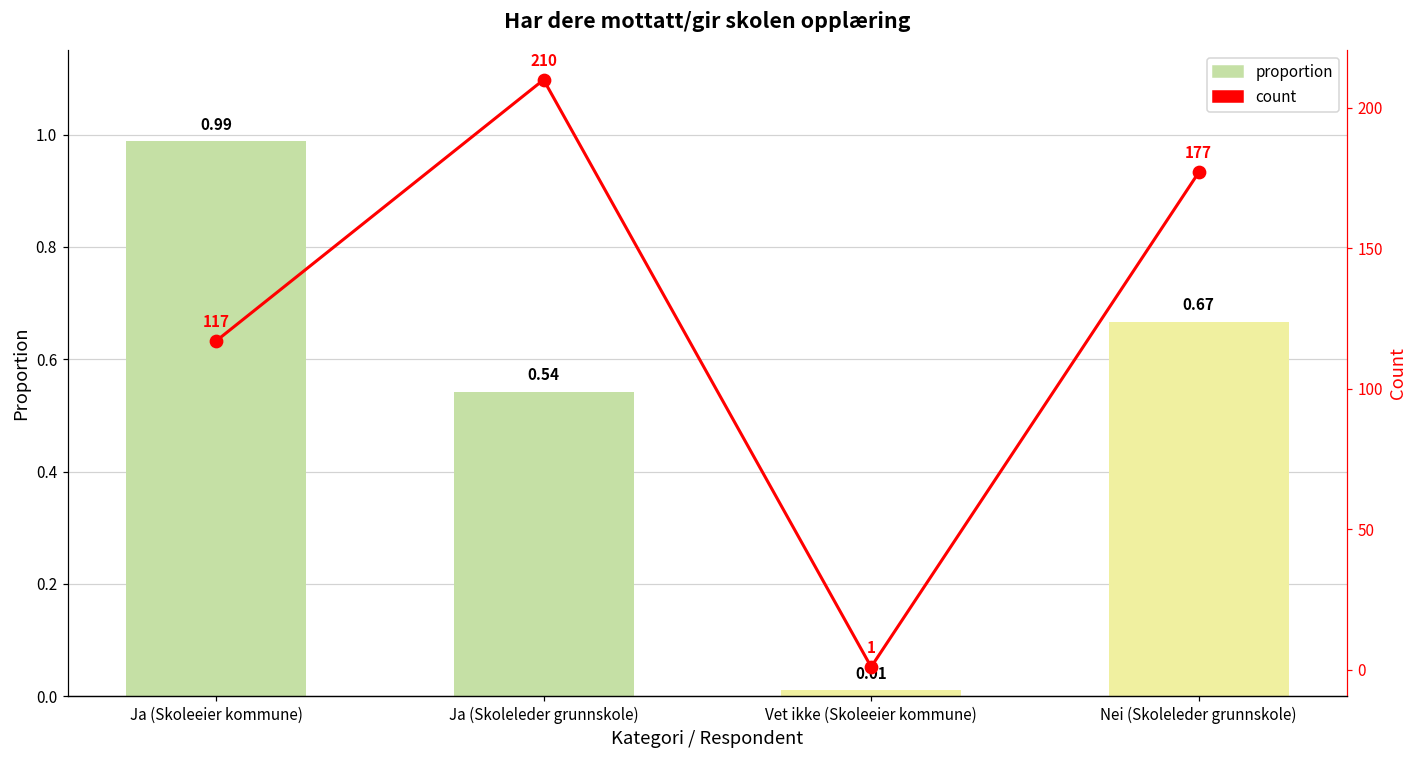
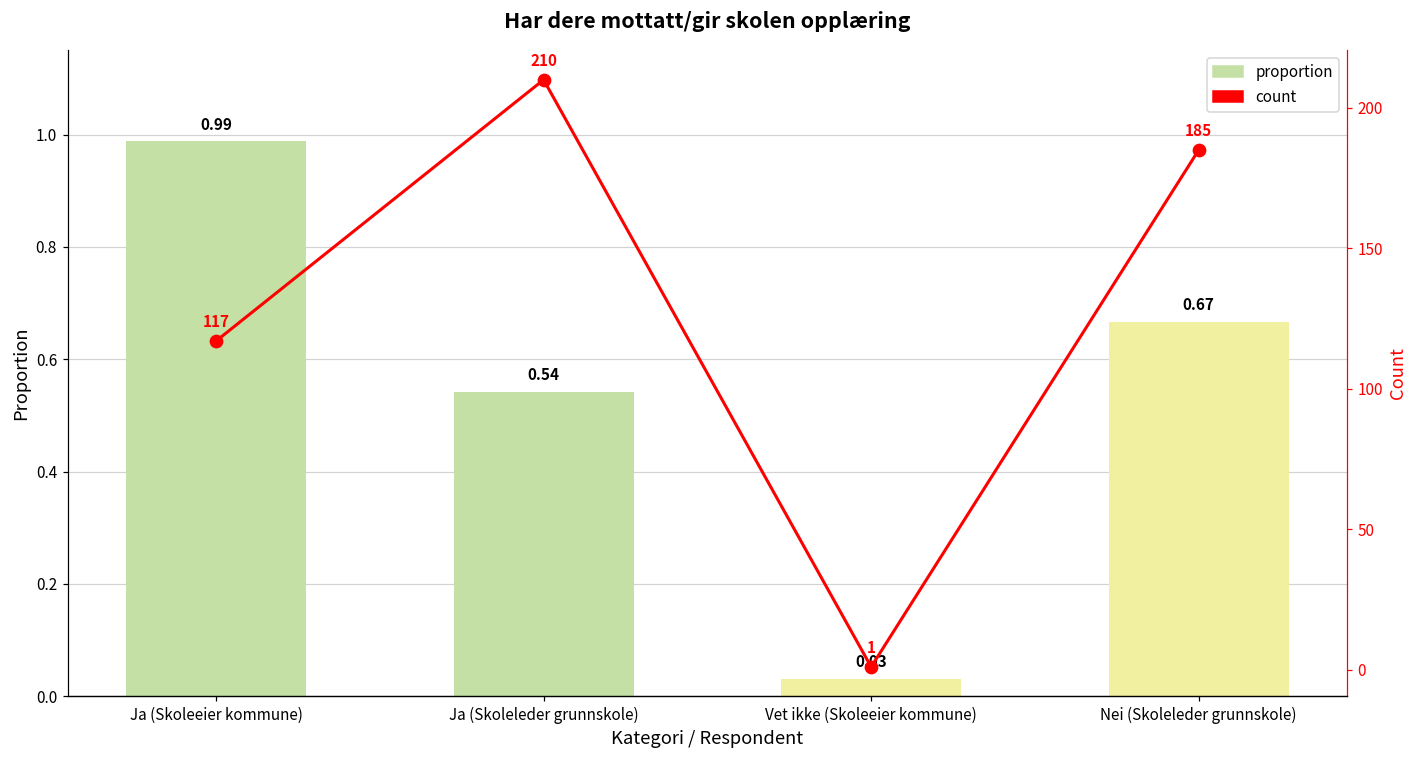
proportion, Vet ikke (Skoleeier kommune): 0.01 -> 0.03
count, Nei (Skoleleder grunnskole): 177 -> 185
